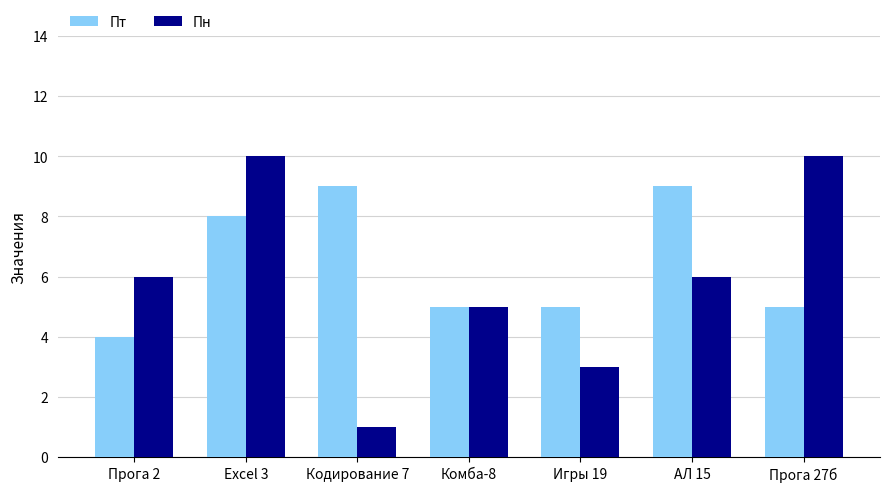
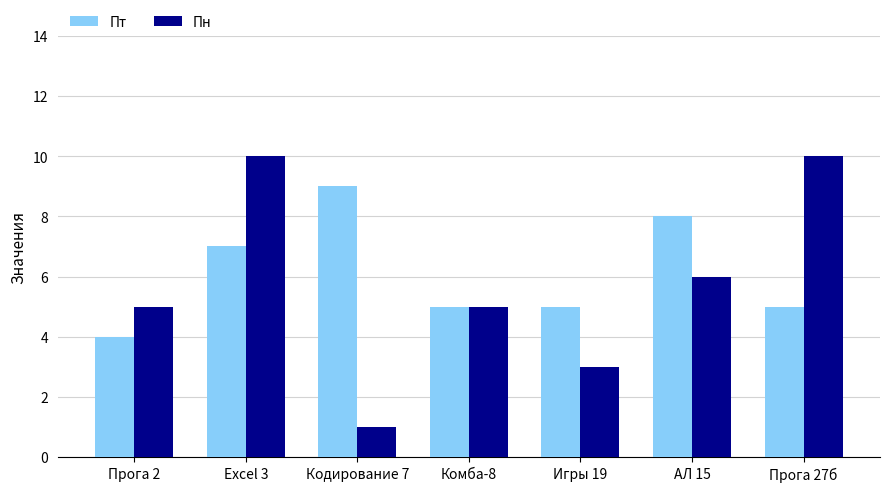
Пн, Прога 2: 6 -> 5
Пт, Excel 3: 8 -> 7
Пт, АЛ 15: 9 -> 8
